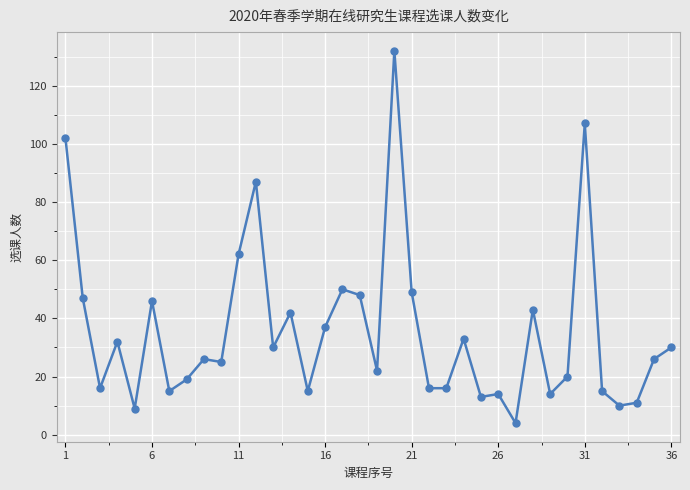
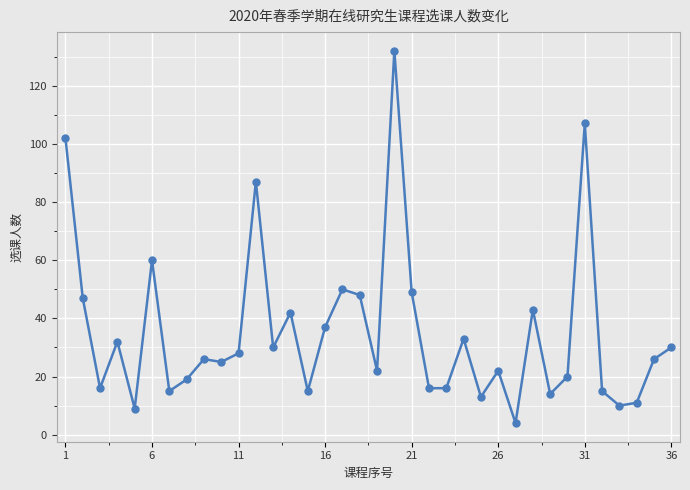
6: 46 -> 60
11: 62 -> 28
26: 14 -> 22
